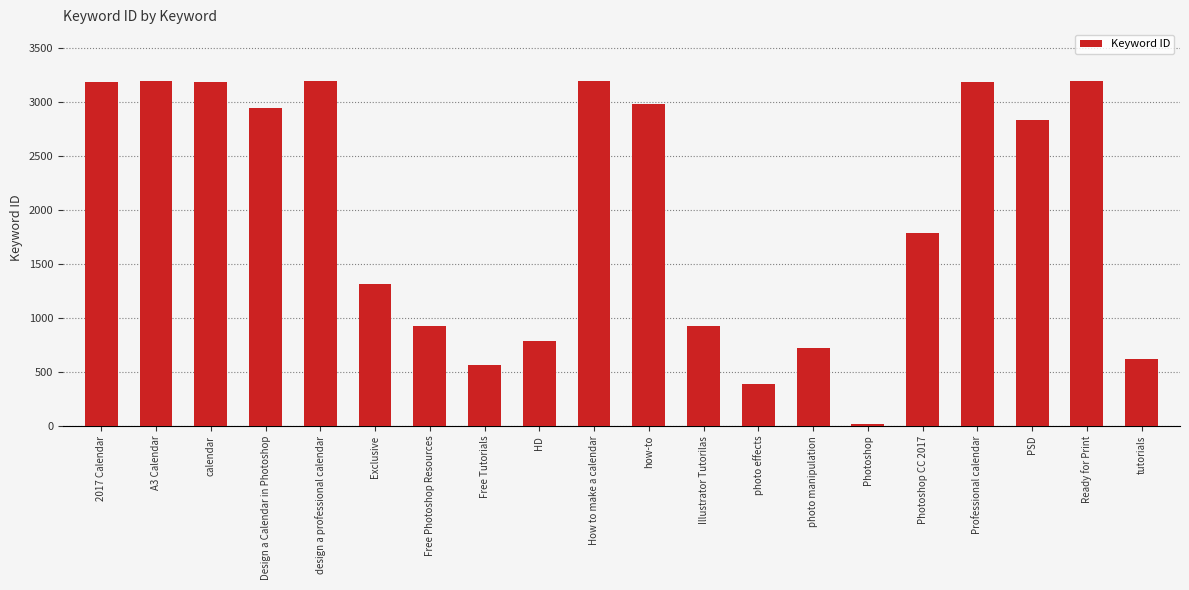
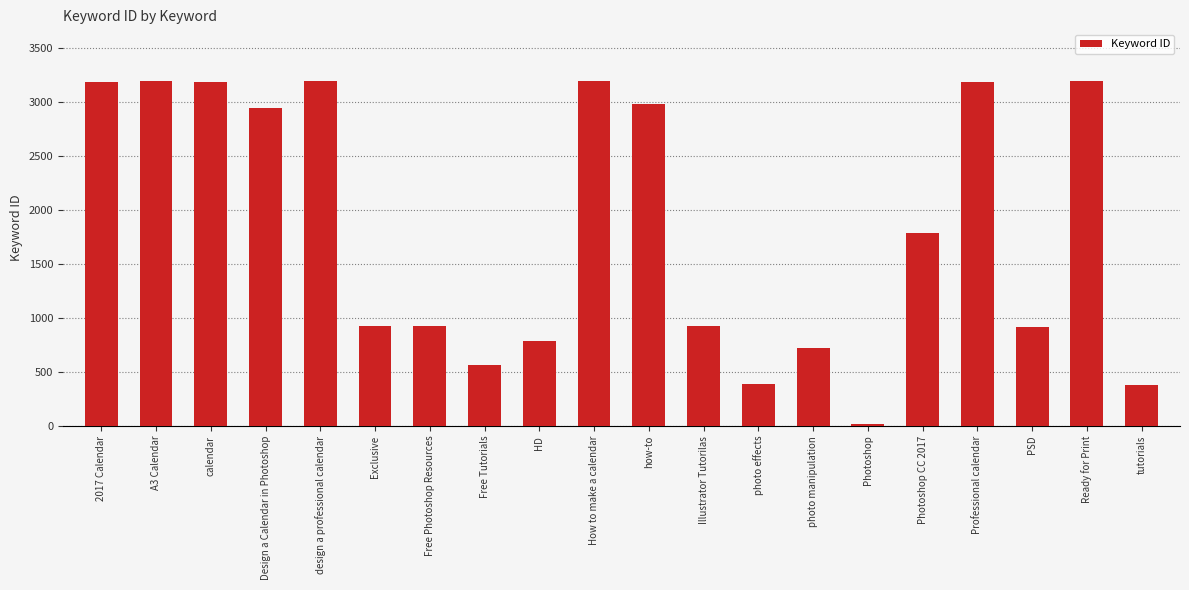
Exclusive: 1320 -> 920
PSD: 2830 -> 920
tutorials: 620 -> 380
